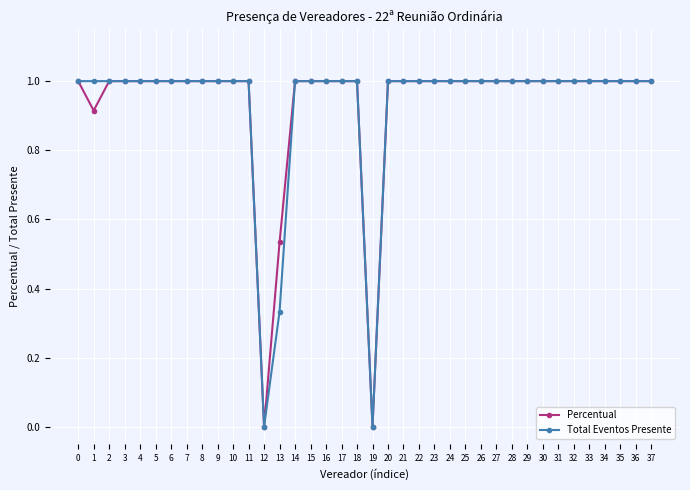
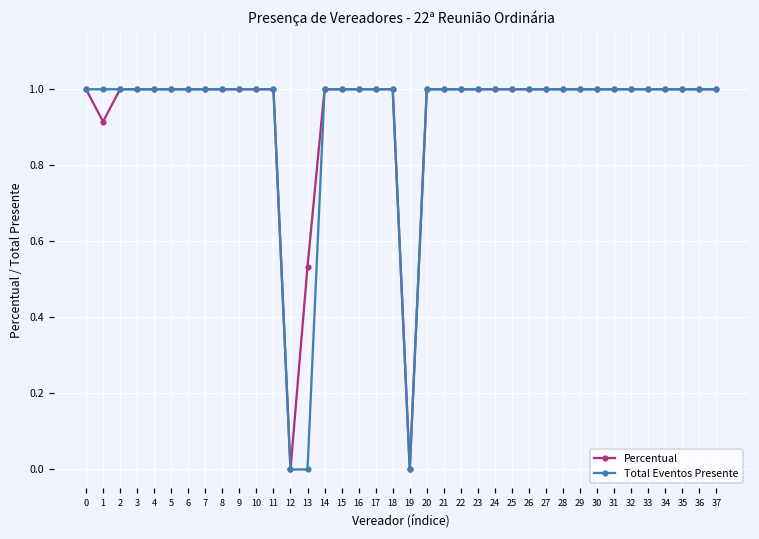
Total Eventos Presente, 13: 0.33 -> 0.00
